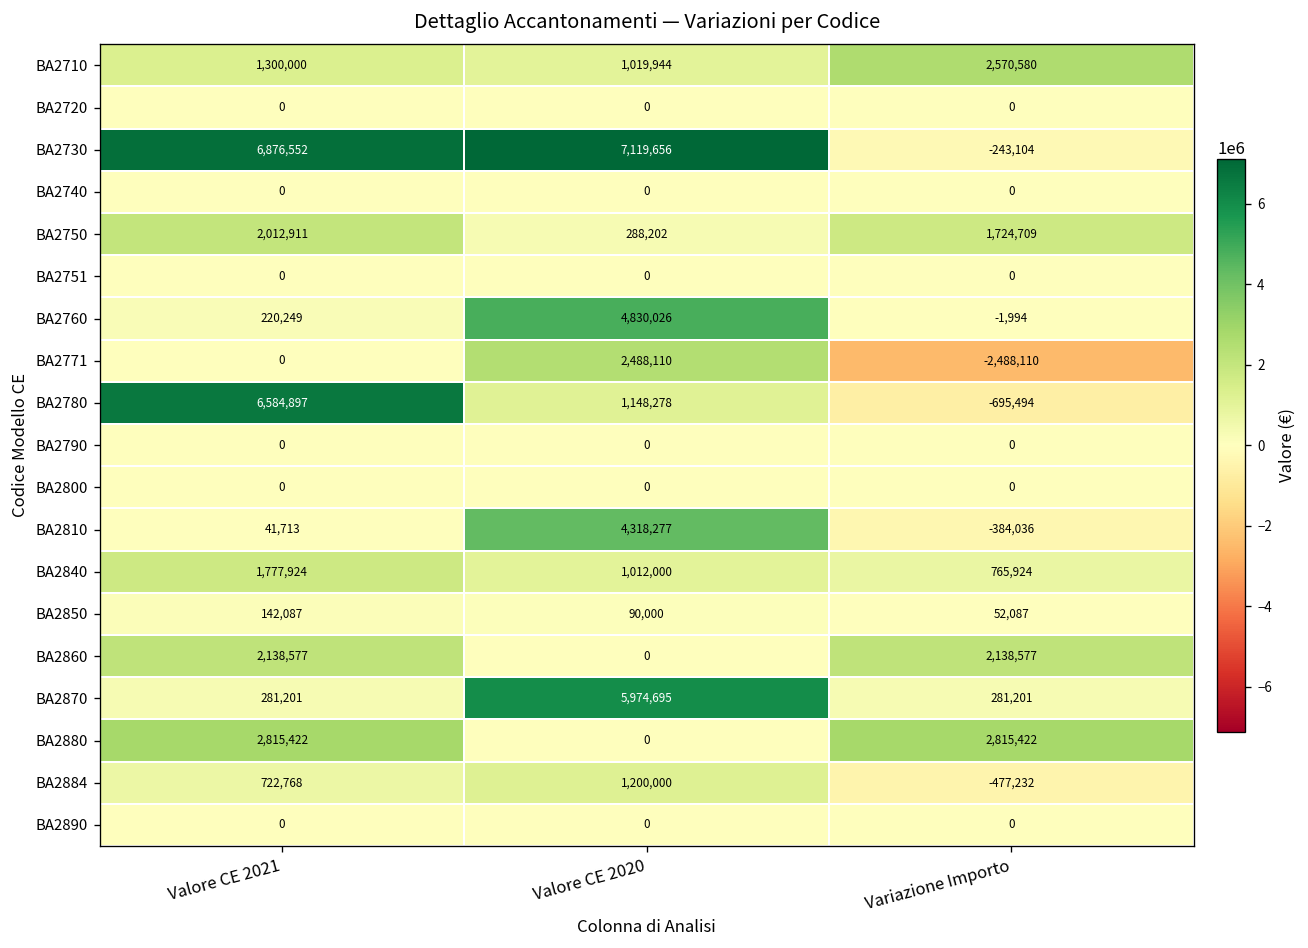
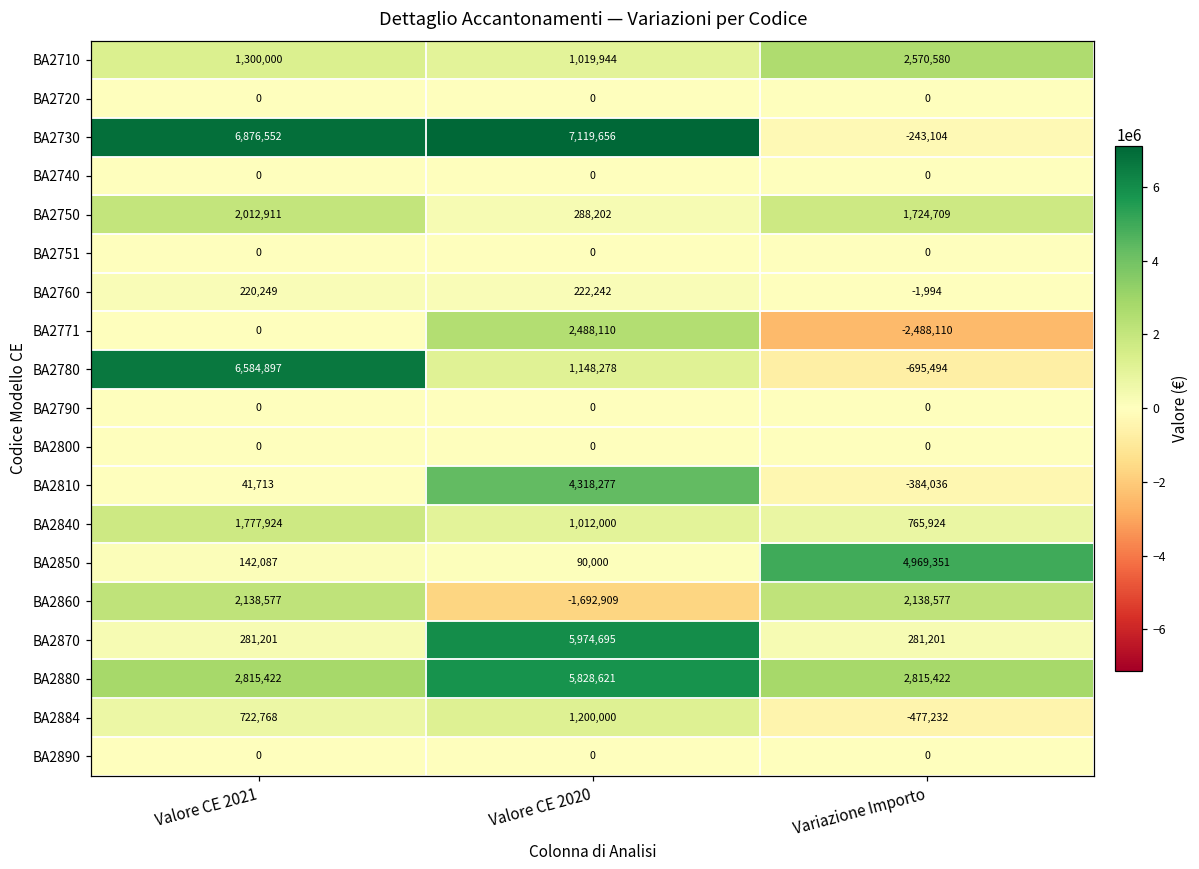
BA2760, Valore CE 2020: 4,830,026 -> 222,242
BA2850, Variazione Importo: 52,087 -> 4,969,351
BA2860, Valore CE 2020: 0 -> -1,692,909
BA2880, Valore CE 2020: 0 -> 5,828,621
